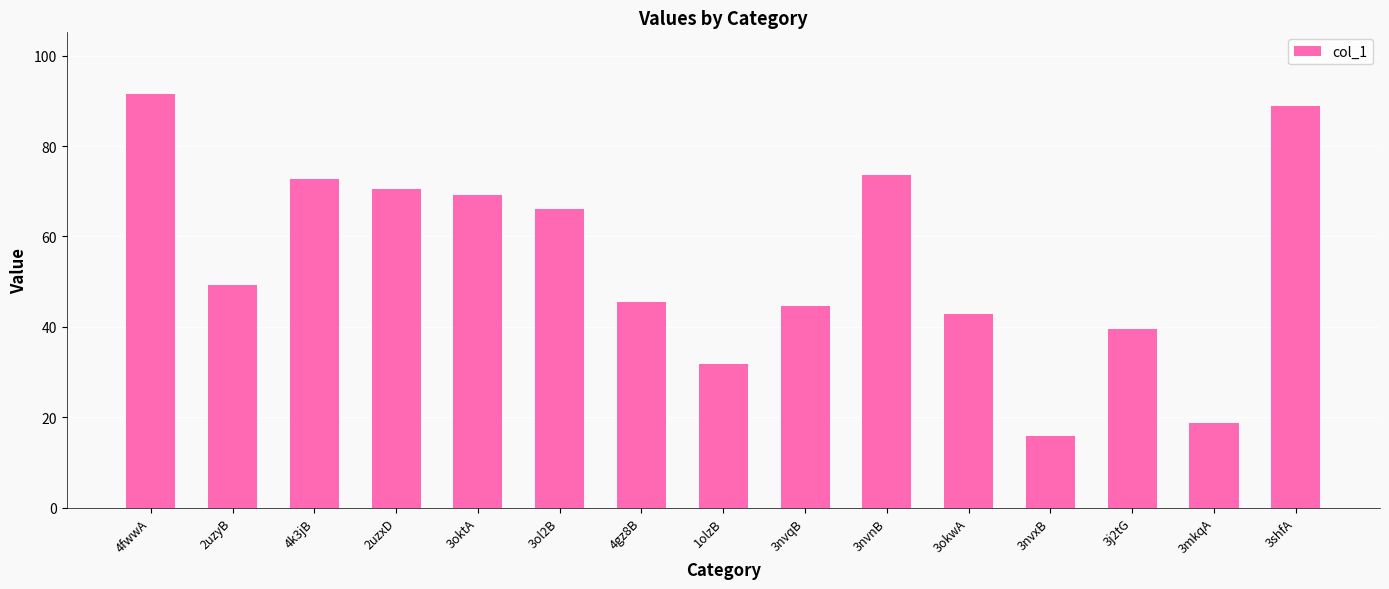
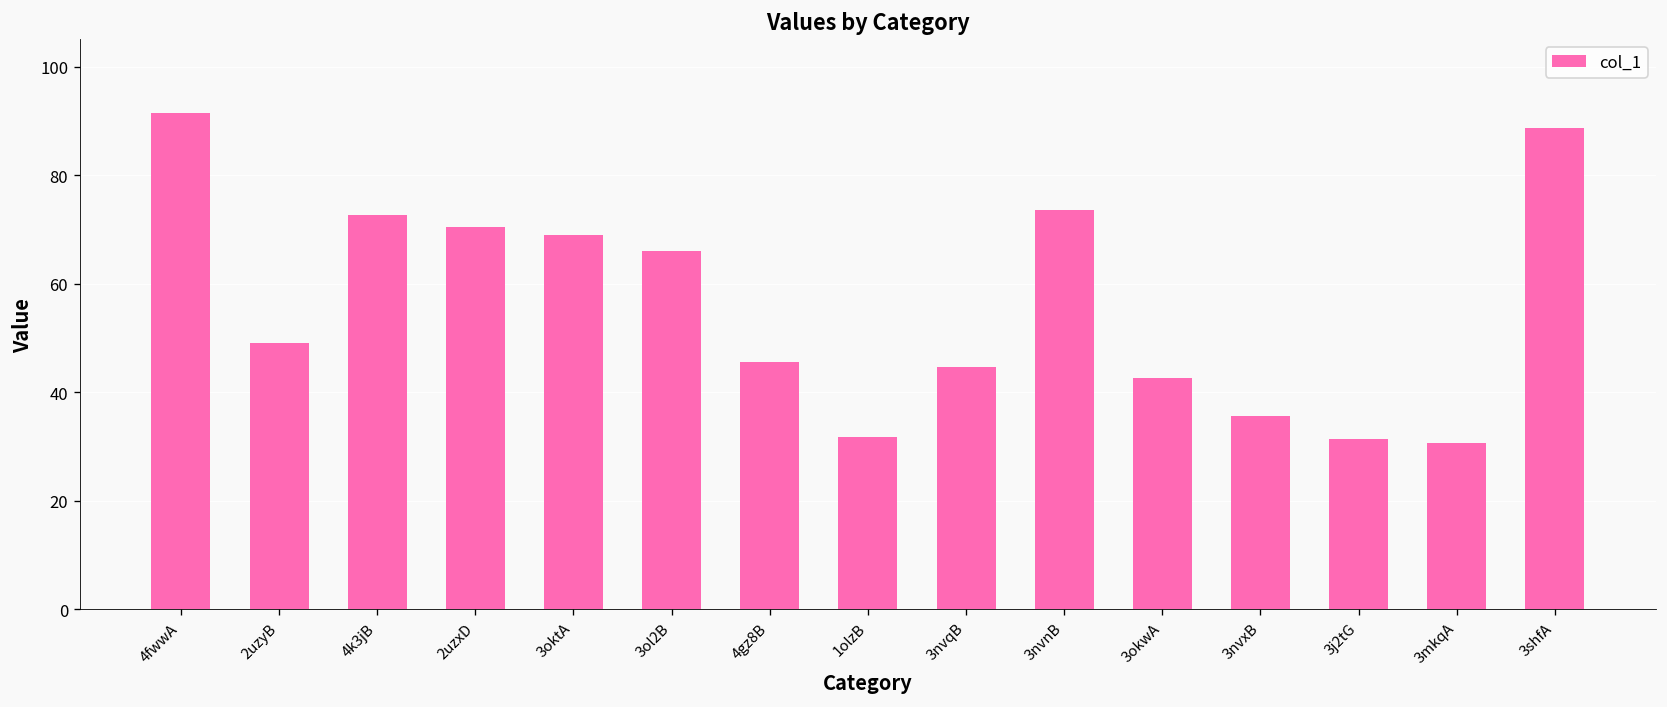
3nvxB: 16 -> 36
3j2tG: 39 -> 31
3mkqA: 19 -> 31
